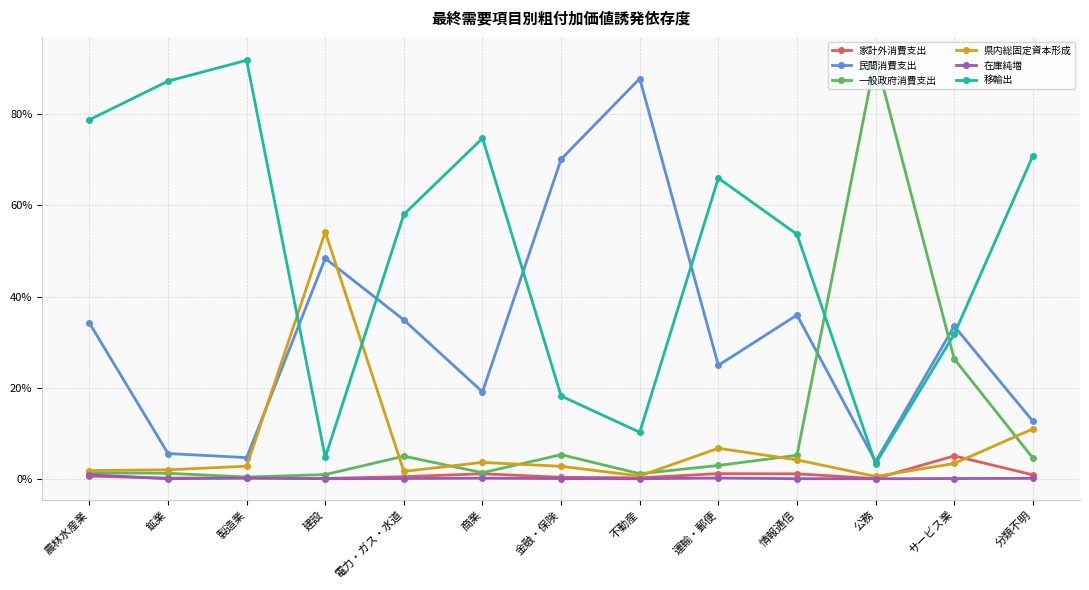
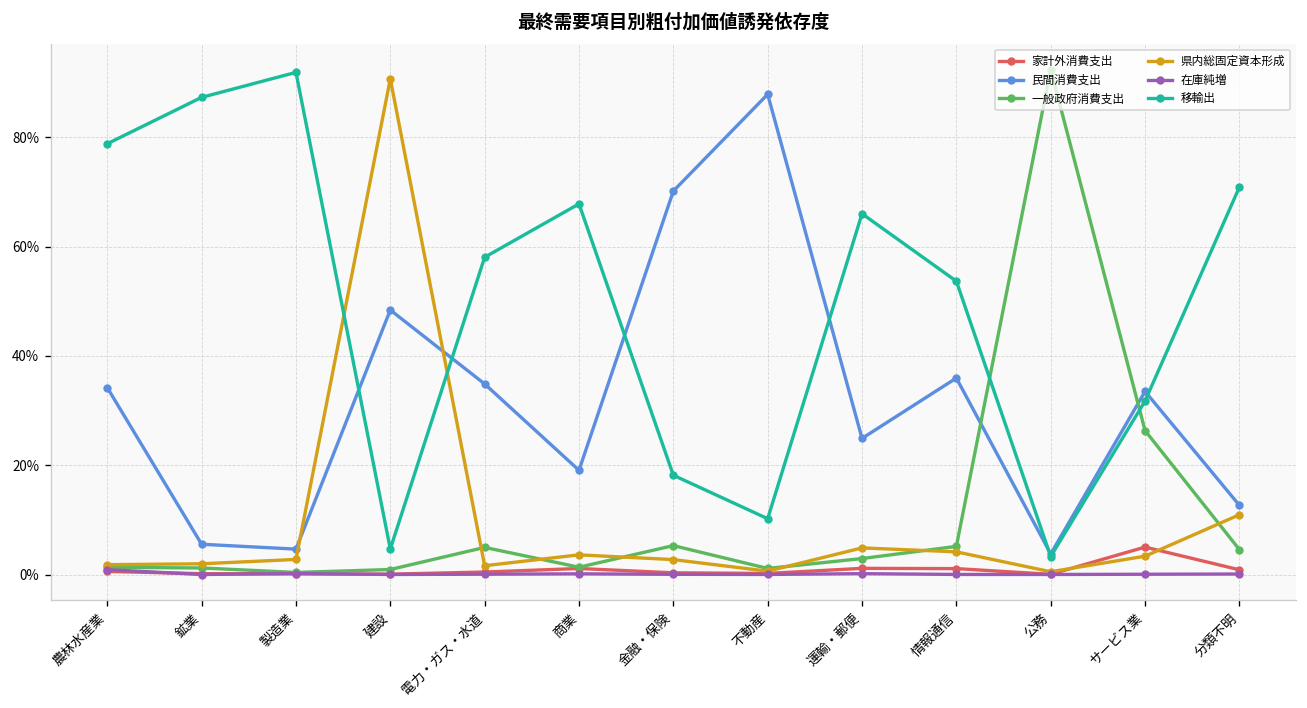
県内総固定資本形成, 建設: 54% -> 91%
移輸出, 商業: 75% -> 68%
県内総固定資本形成, 運輸・郵便: 7% -> 5%
